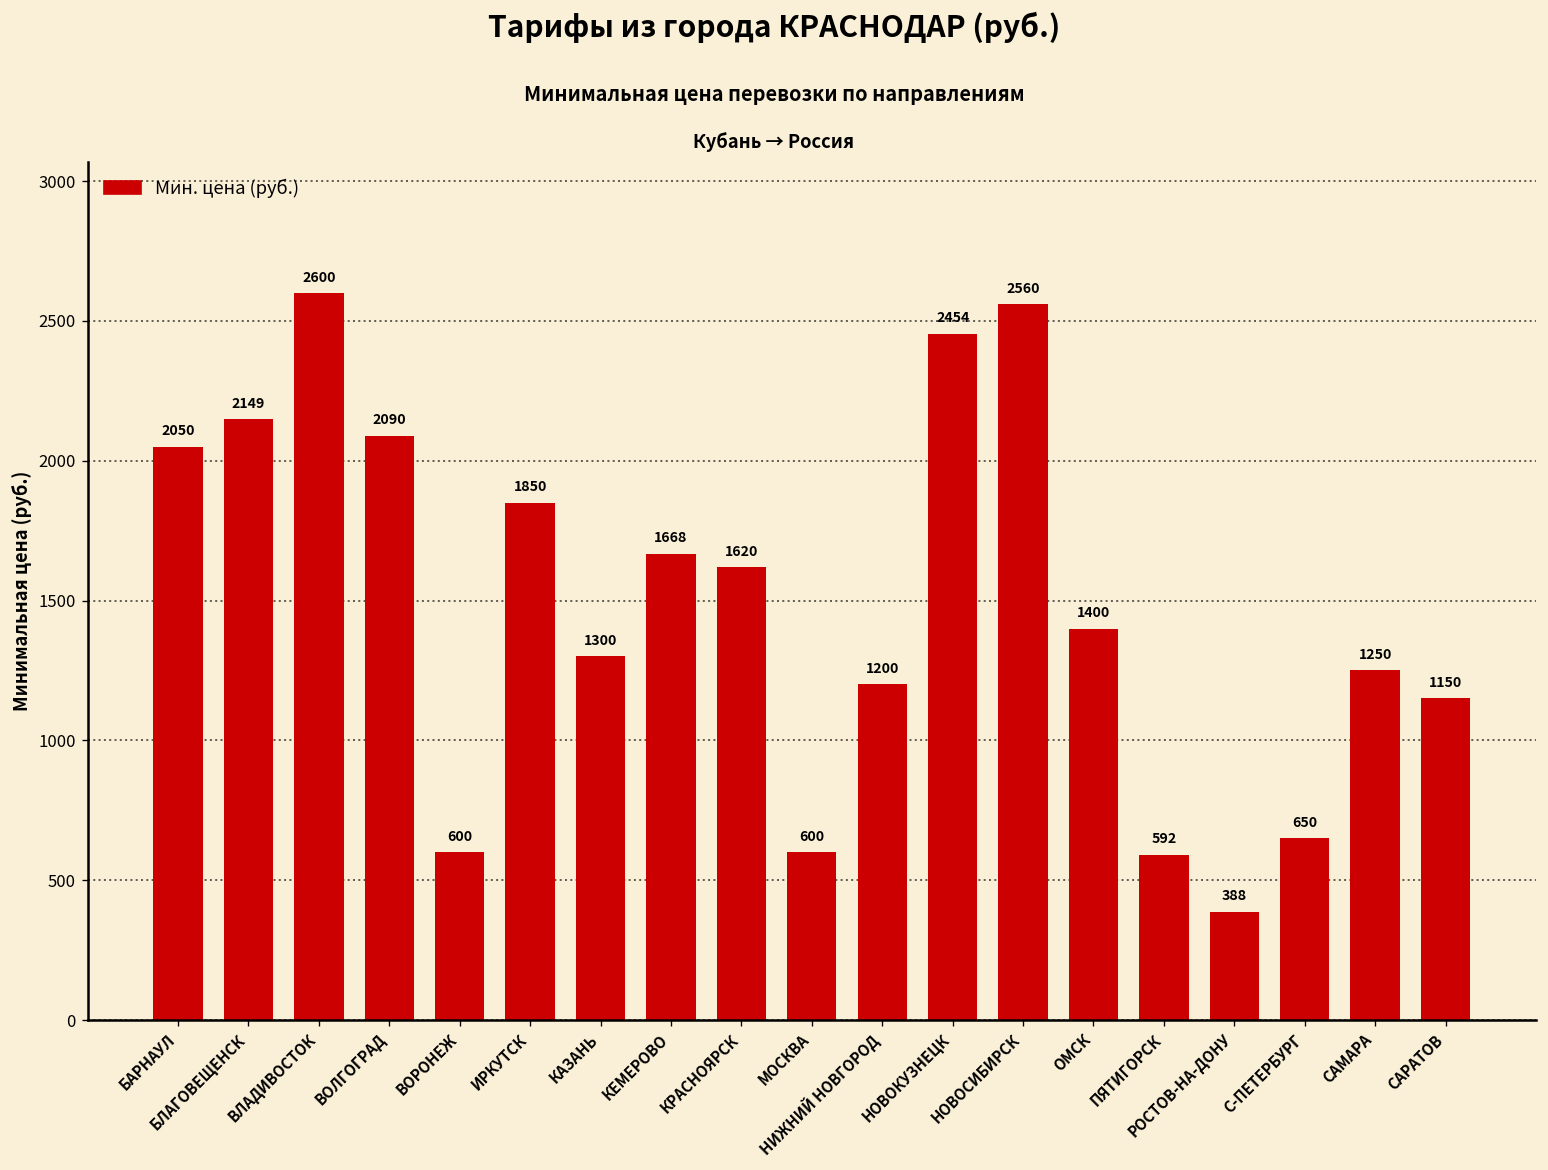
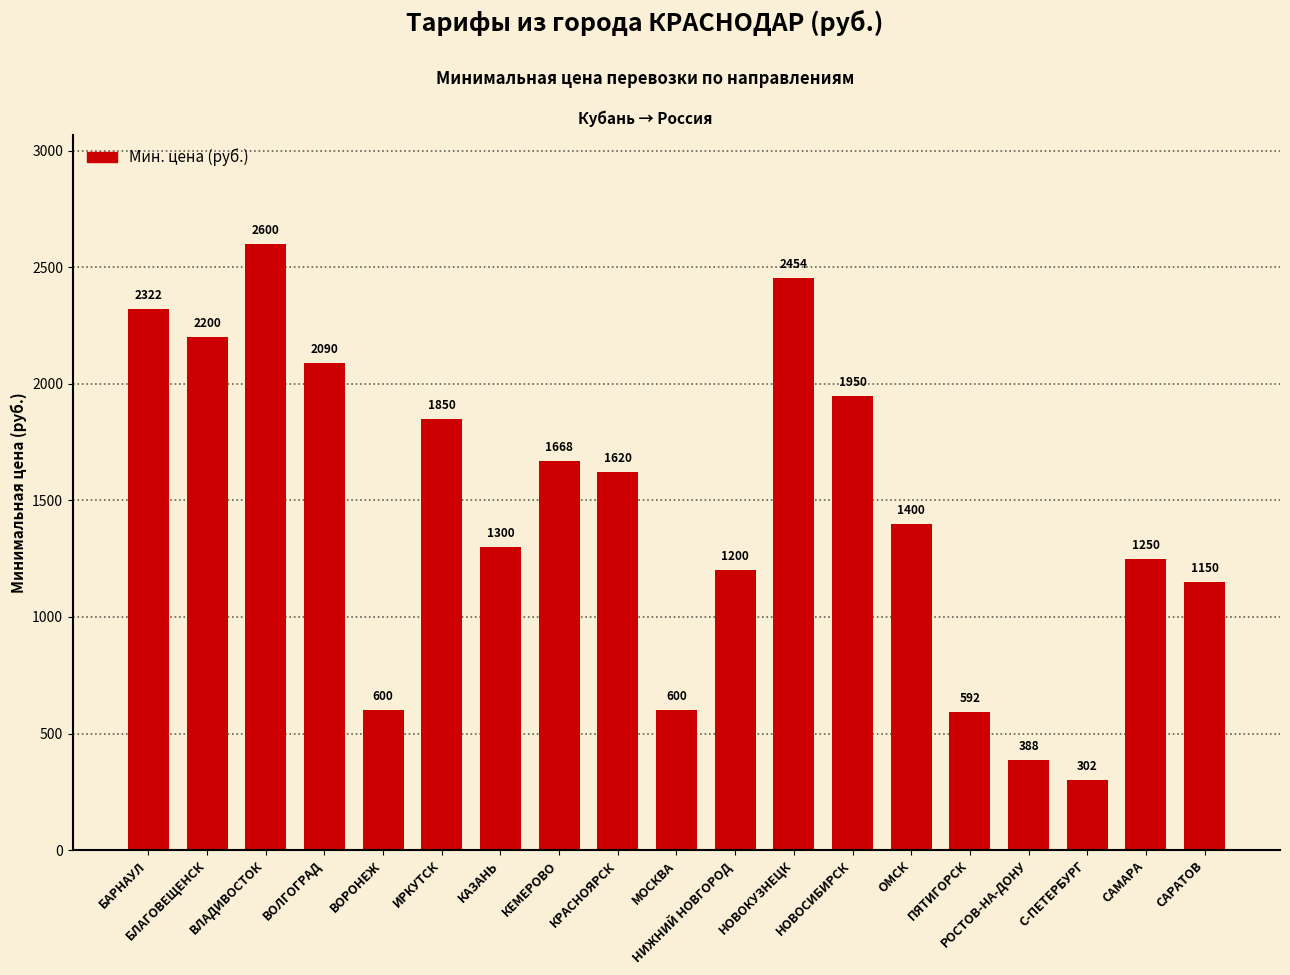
БАРНАУЛ: 2050 -> 2322
БЛАГОВЕЩЕНСК: 2149 -> 2200
НОВОСИБИРСК: 2560 -> 1950
С-ПЕТЕРБУРГ: 650 -> 302
